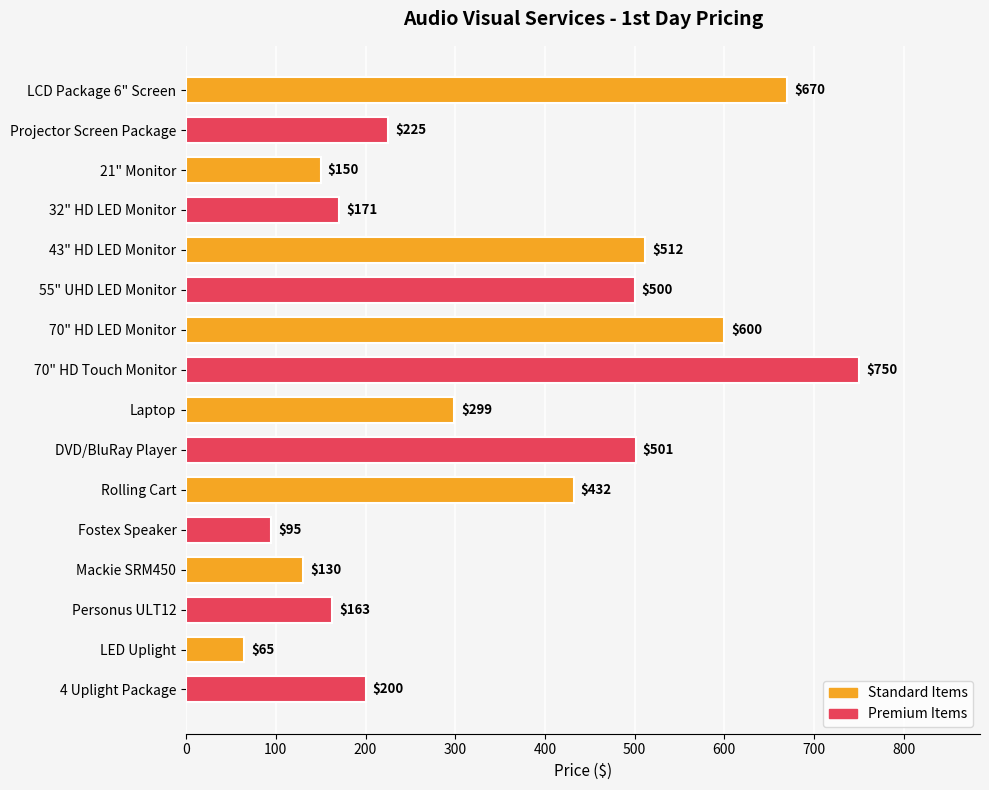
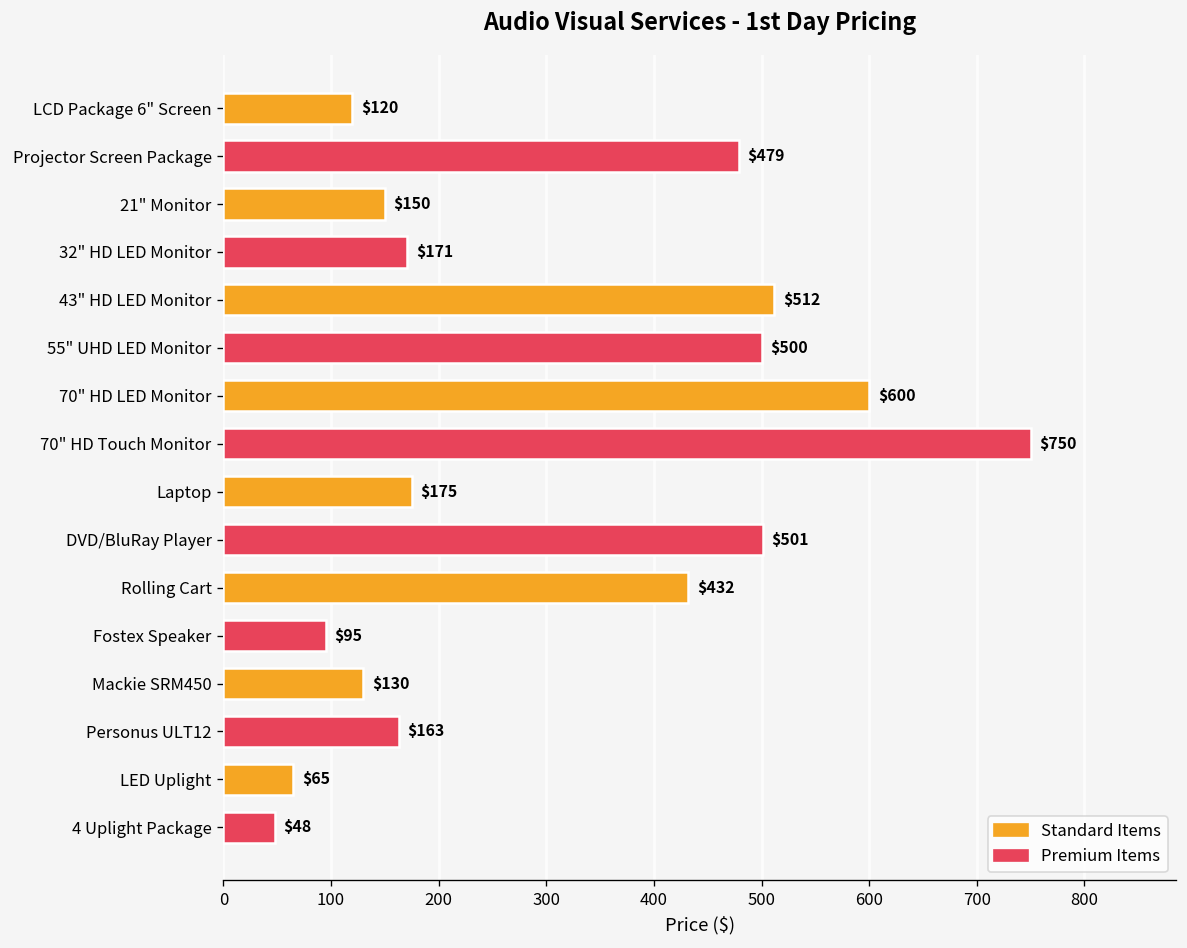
LCD Package 6" Screen: $670 -> $120
Projector Screen Package: $225 -> $479
Laptop: $299 -> $175
4 Uplight Package: $200 -> $48
